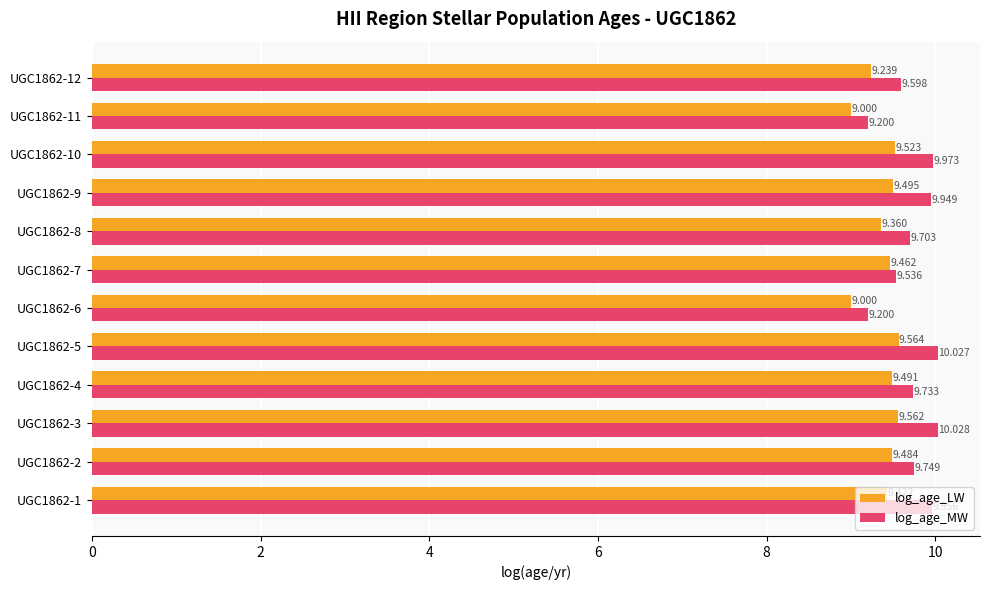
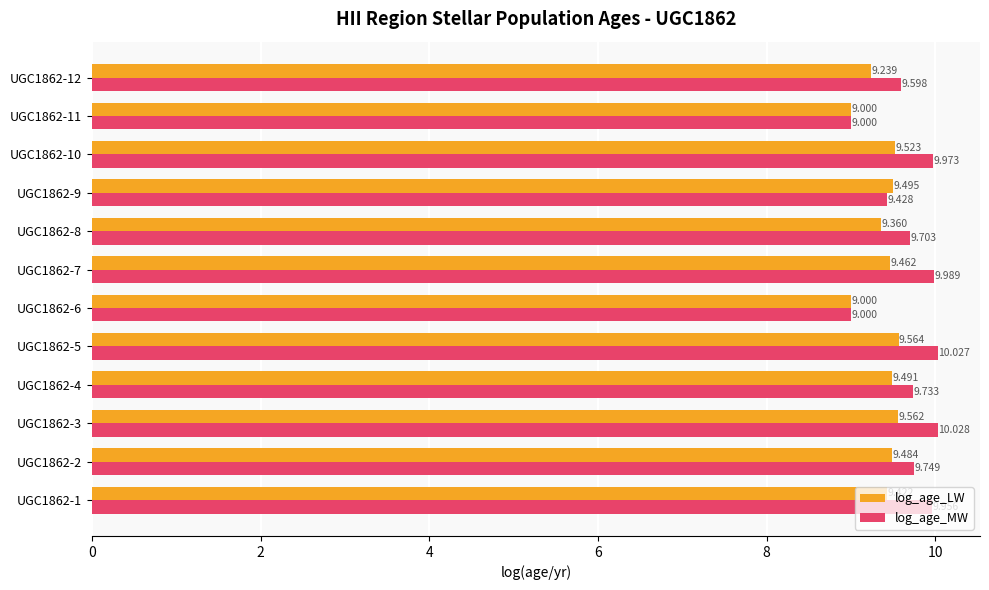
log_age_MW, UGC1862-11: 9.200 -> 9.000
log_age_MW, UGC1862-9: 9.949 -> 9.428
log_age_MW, UGC1862-7: 9.536 -> 9.989
log_age_MW, UGC1862-6: 9.200 -> 9.000
